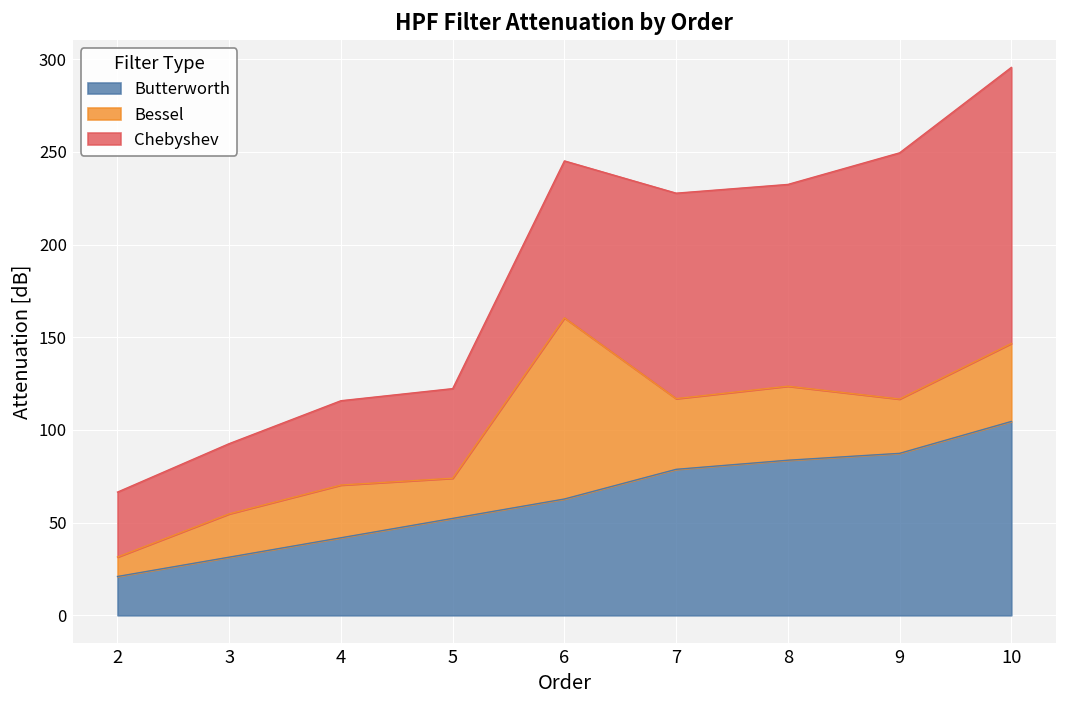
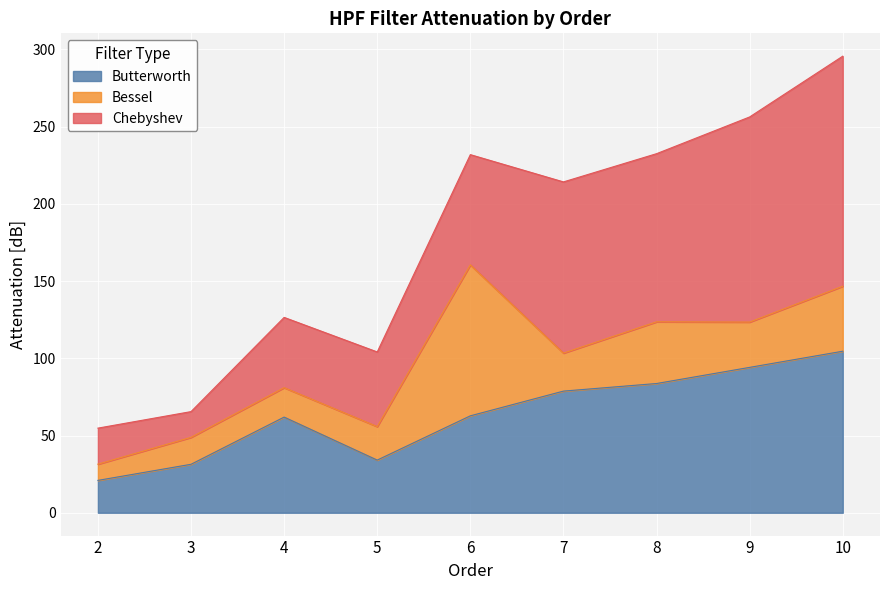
Chebyshev, 2: 35 -> 23
Bessel, 3: 23 -> 17
Chebyshev, 3: 38 -> 17
Butterworth, 4: 42 -> 62
Bessel, 4: 28 -> 19
Butterworth, 5: 52 -> 34
Chebyshev, 6: 85 -> 71
Bessel, 7: 38 -> 25
Butterworth, 9: 87 -> 94
